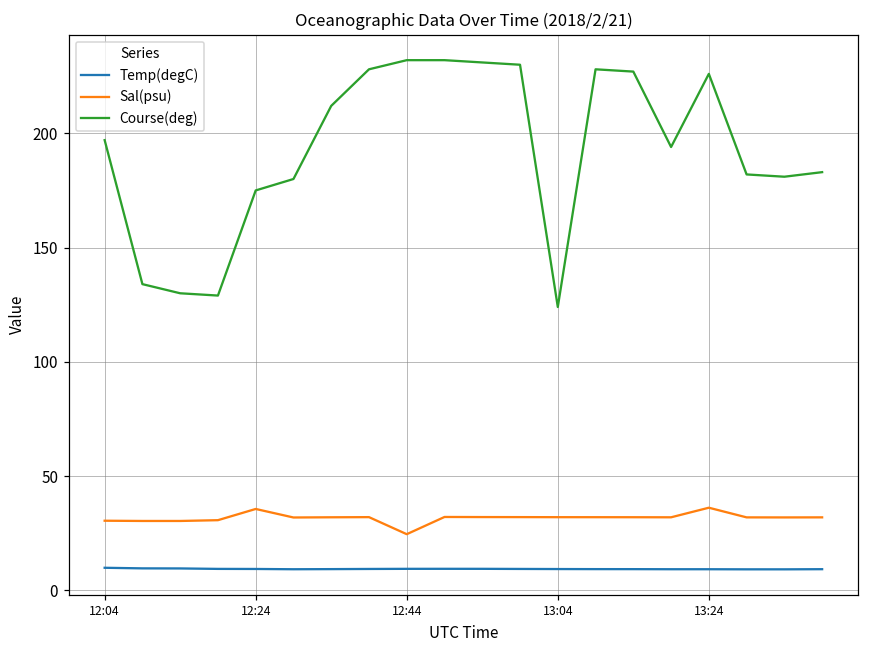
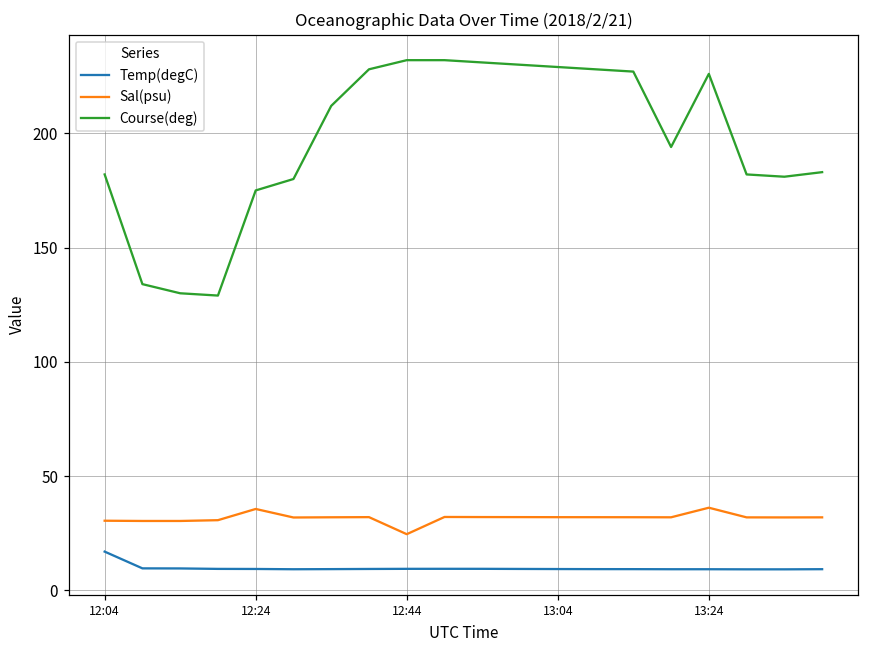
Temp(degC), 12:04: 10 -> 17
Course(deg), 12:04: 197 -> 182
Course(deg), 13:04: 124 -> 229
